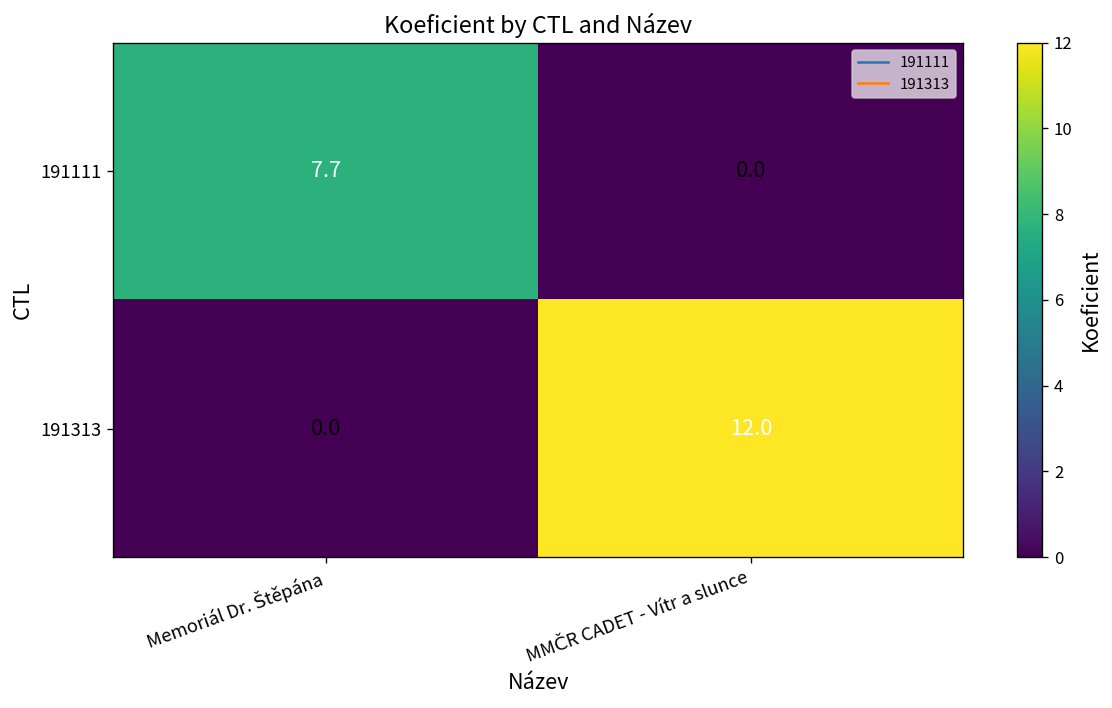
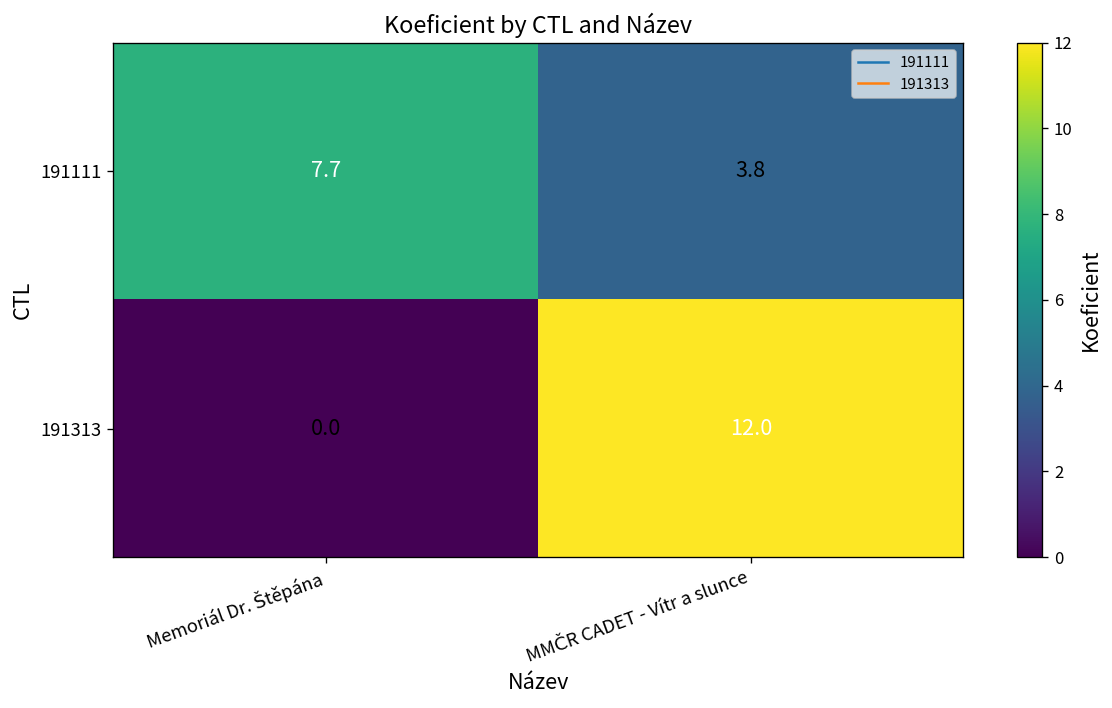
191111, MMČR CADET - Vítr a slunce: 0.0 -> 3.8
